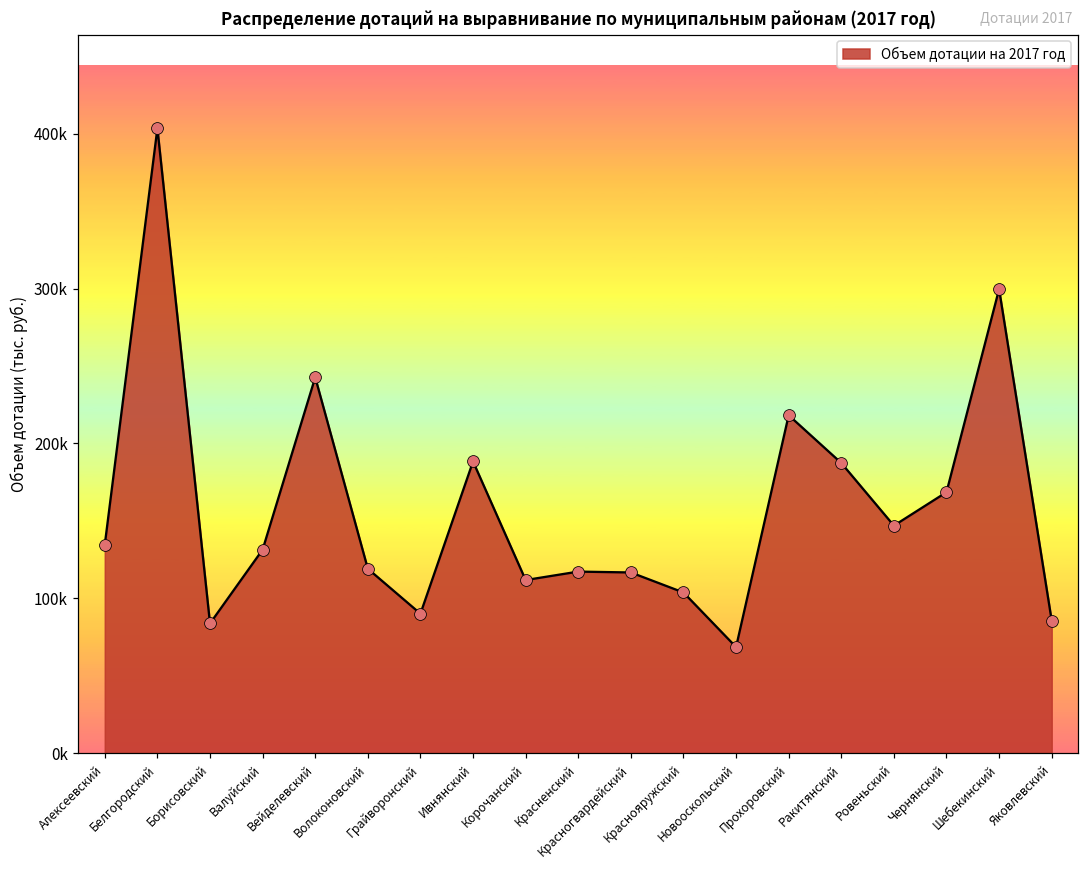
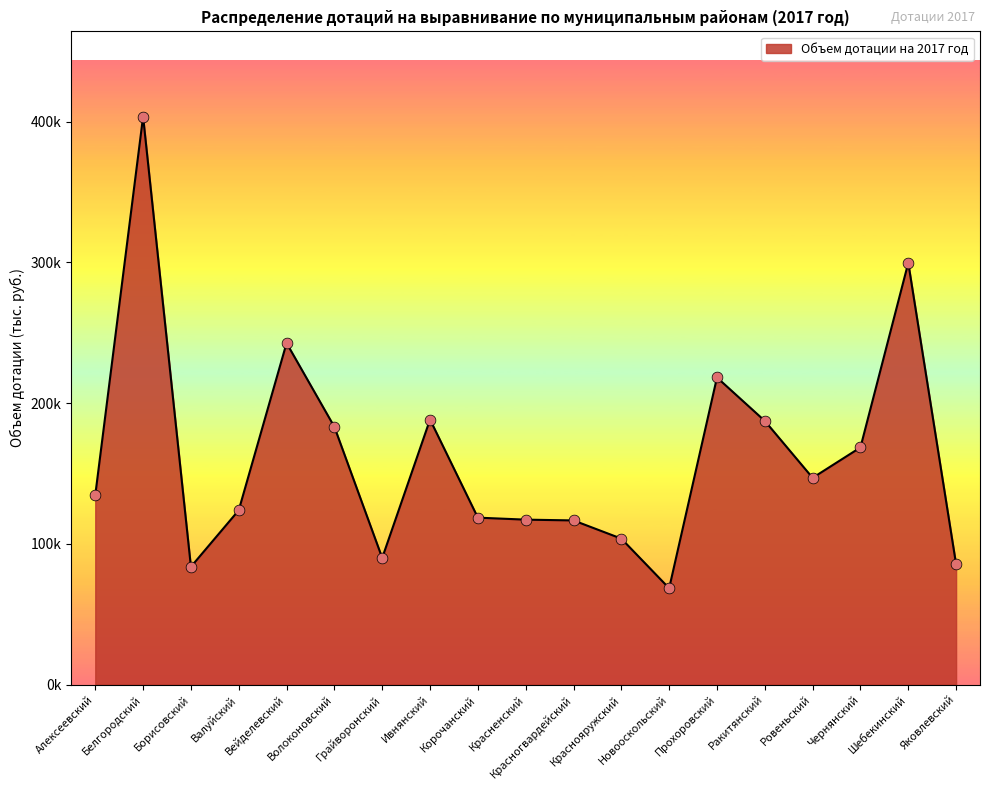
Валуйский: 131000 -> 124000
Волоконовский: 119000 -> 183000
Корочанский: 112000 -> 119000
